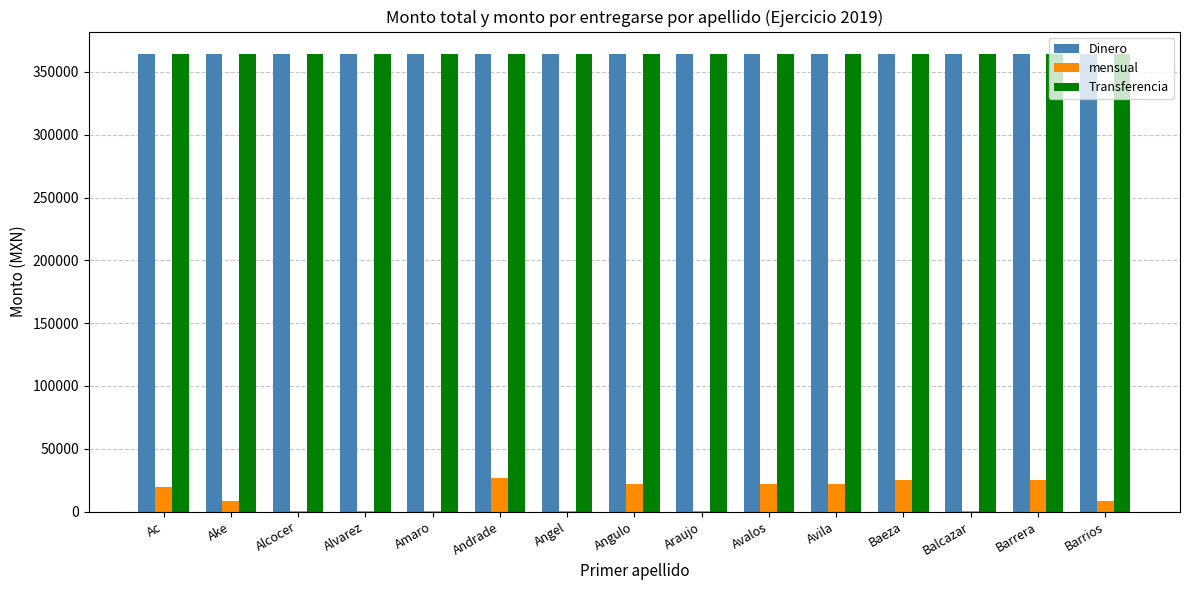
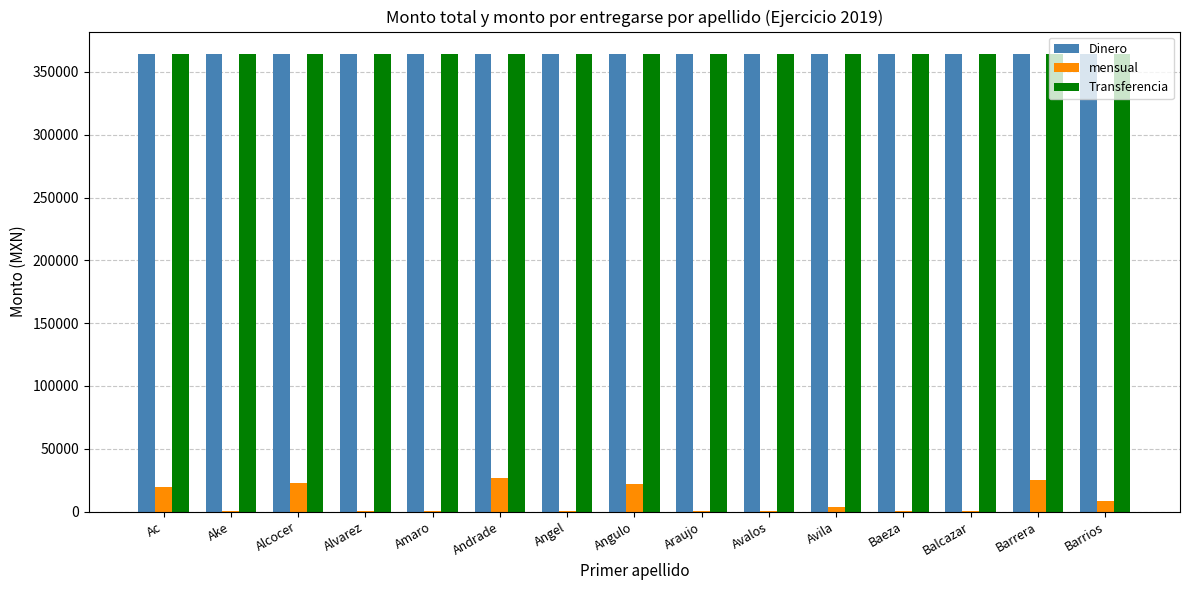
mensual, Ake: 9000 -> 1000
mensual, Alcocer: 1000 -> 23000
mensual, Avalos: 22000 -> 1000
mensual, Avila: 22000 -> 4000
mensual, Baeza: 25000 -> 1000
